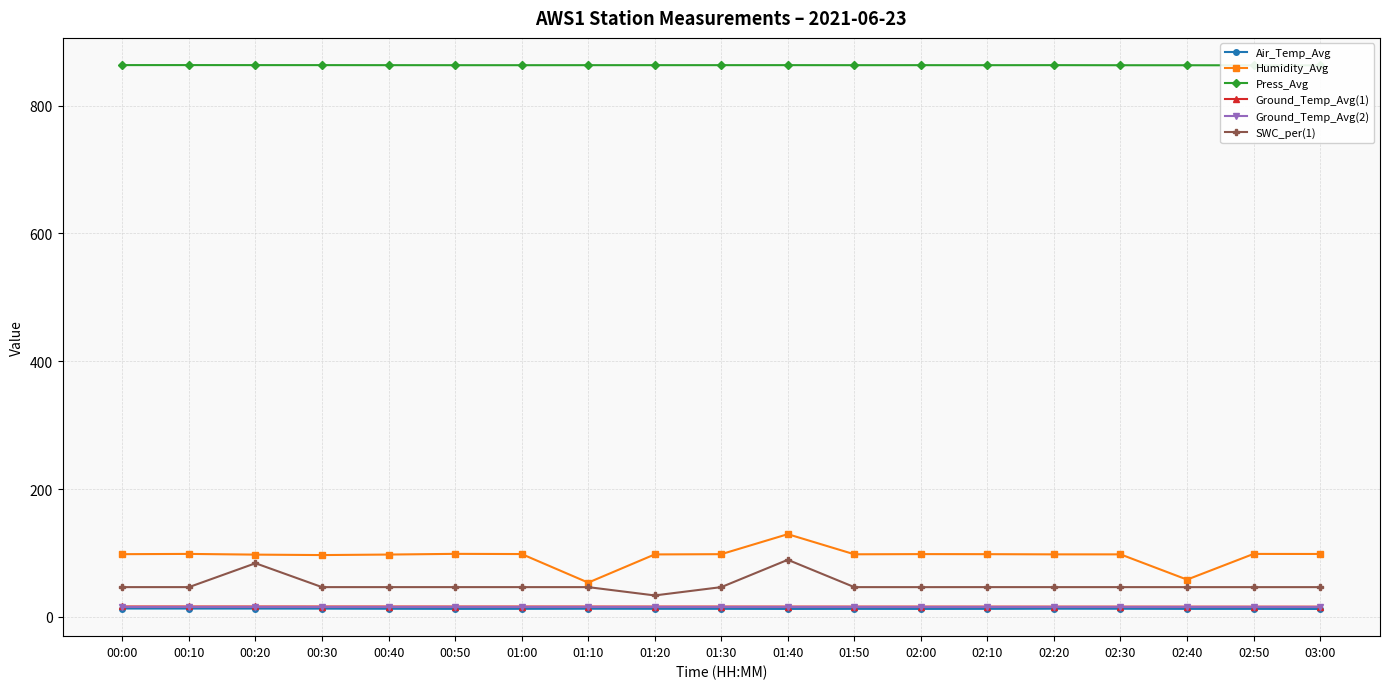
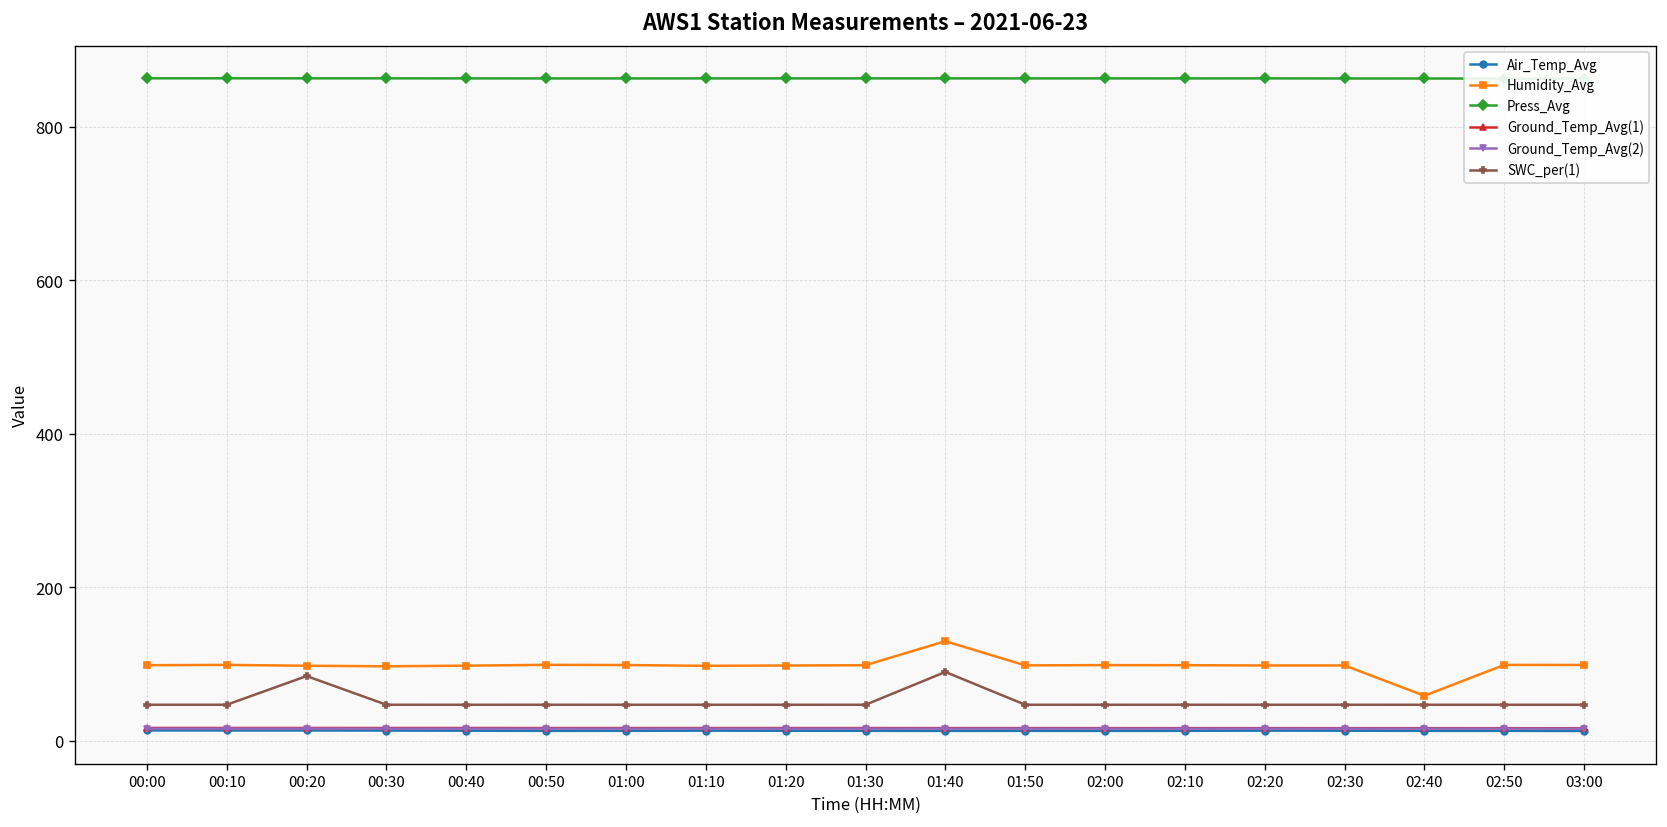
Humidity_Avg, 01:10: 50 -> 100
SWC_per(1), 01:20: 30 -> 50
